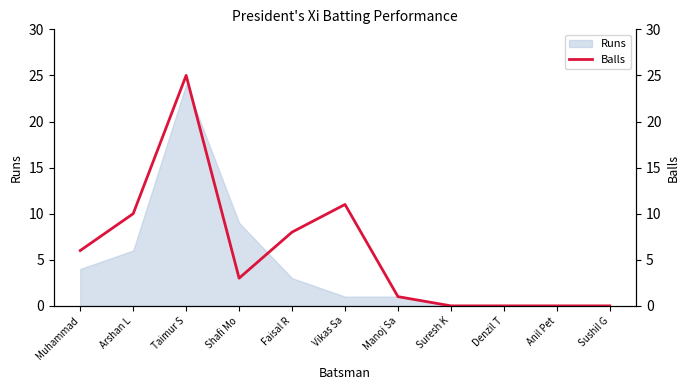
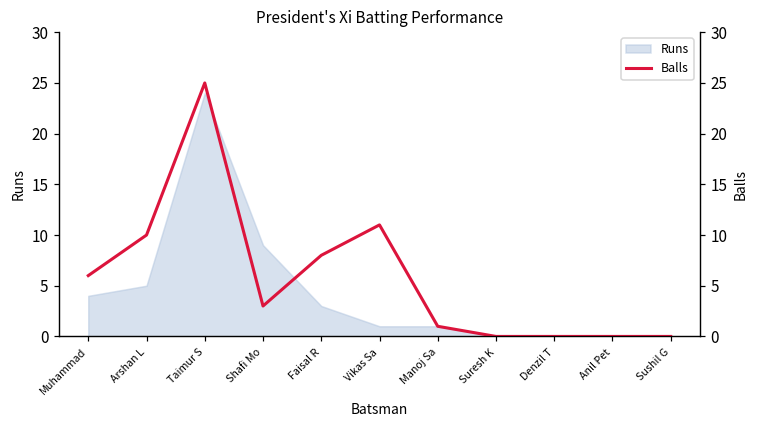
Runs, Arshan L: 6 -> 5
